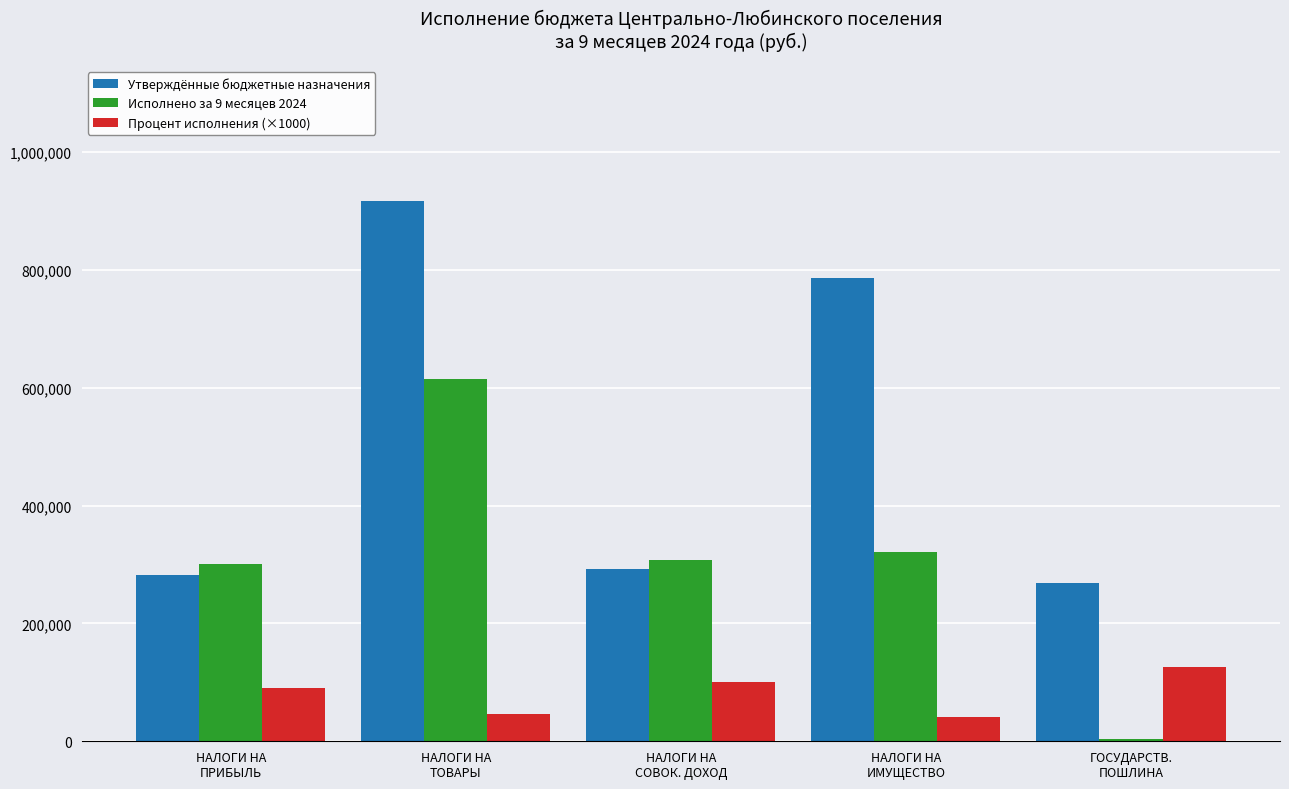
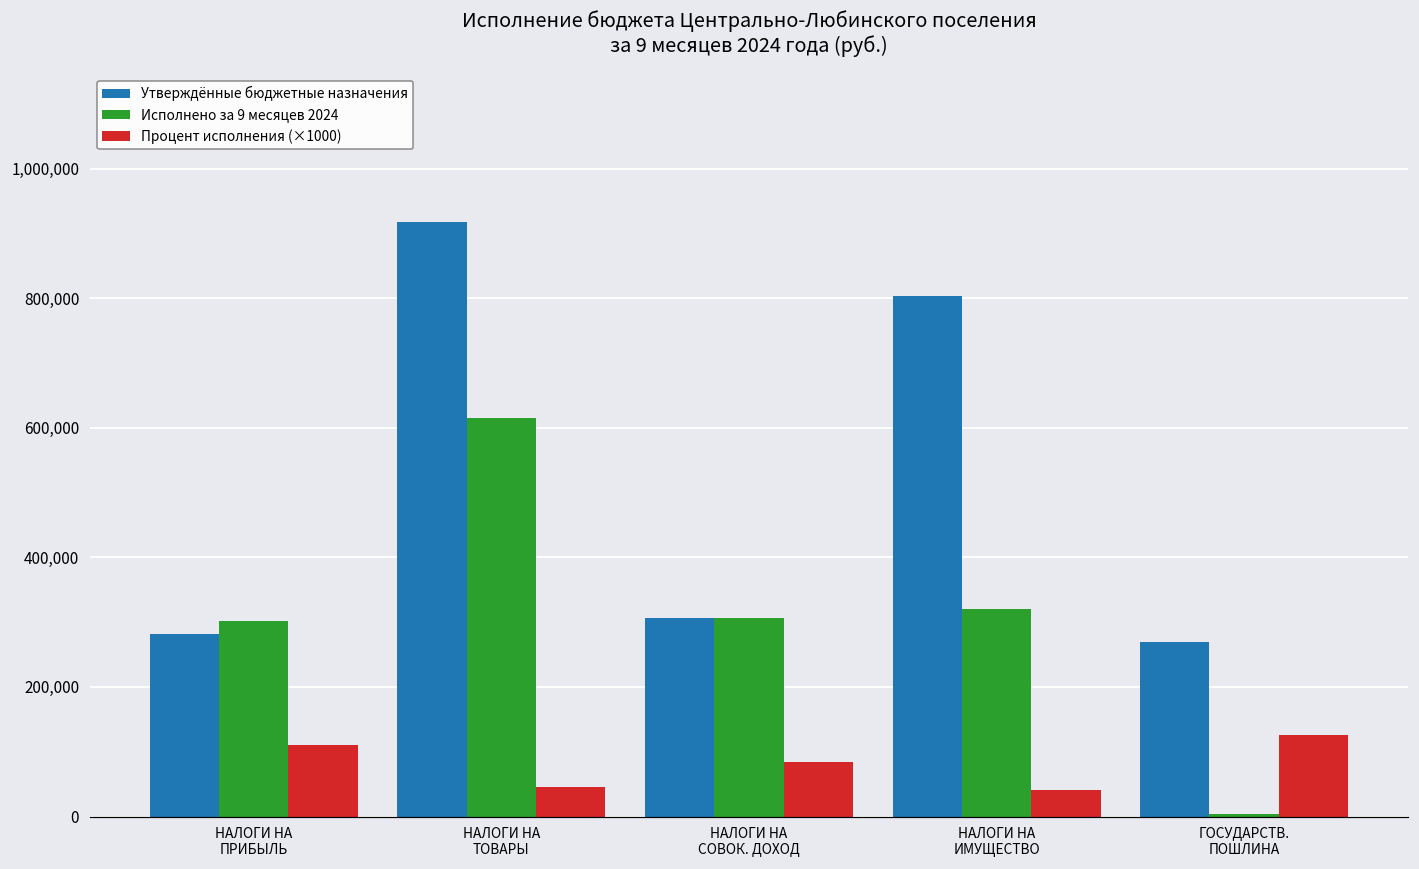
Процент исполнения (×1000), НАЛОГИ НА ПРИБЫЛЬ: 90,000 -> 110,000
Утверждённые бюджетные назначения, НАЛОГИ НА СОВОК. ДОХОД: 290,000 -> 310,000
Процент исполнения (×1000), НАЛОГИ НА СОВОК. ДОХОД: 100,000 -> 80,000
Утверждённые бюджетные назначения, НАЛОГИ НА ИМУЩЕСТВО: 790,000 -> 800,000
